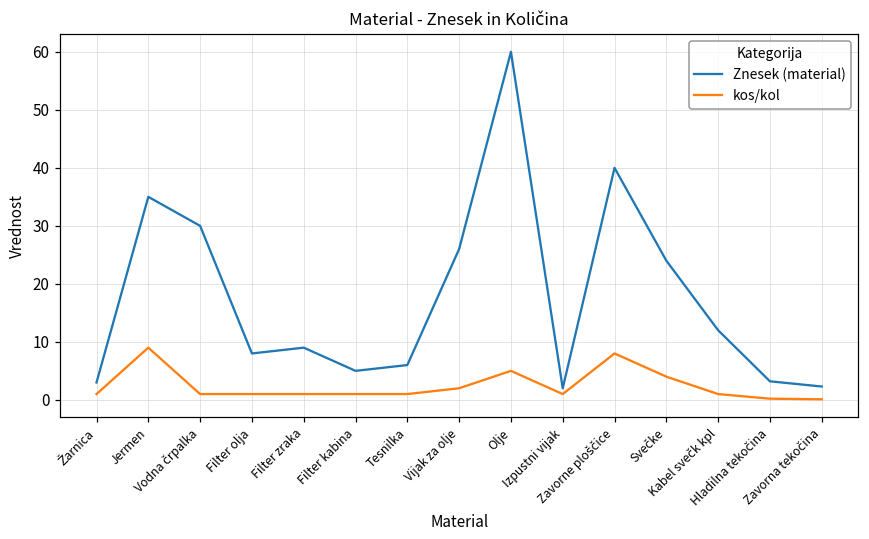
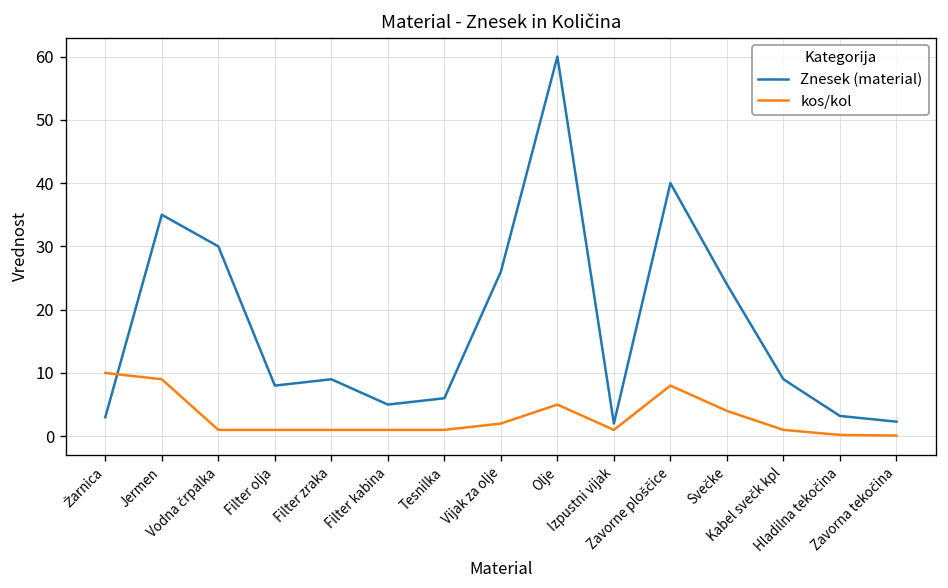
kos/kol, Žarnica: 1 -> 10
Znesek (material), Kabel svečk kpl: 12 -> 9
